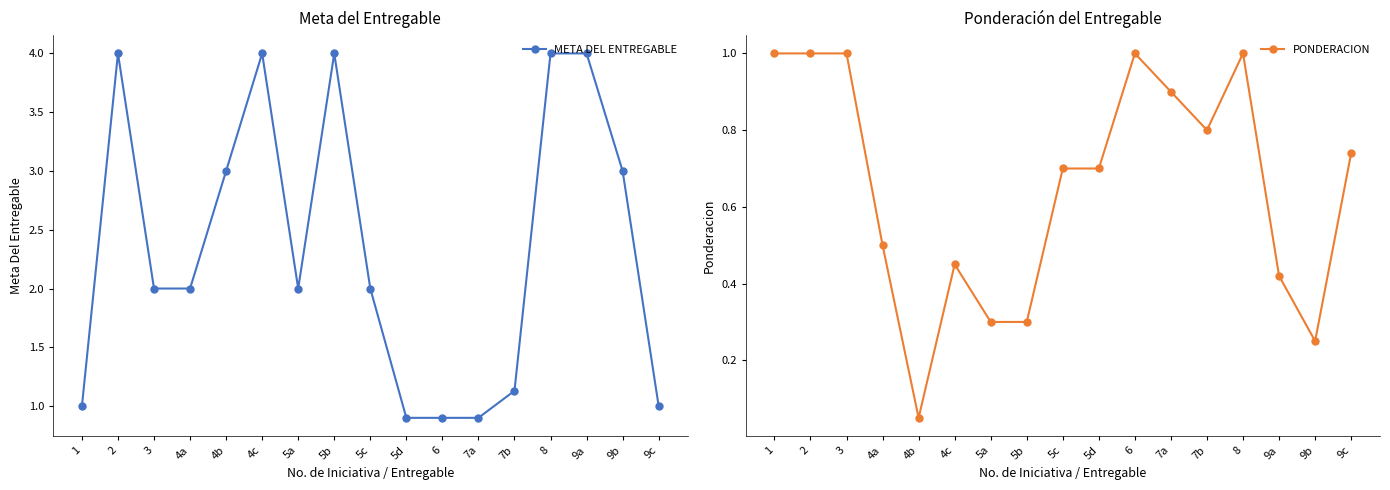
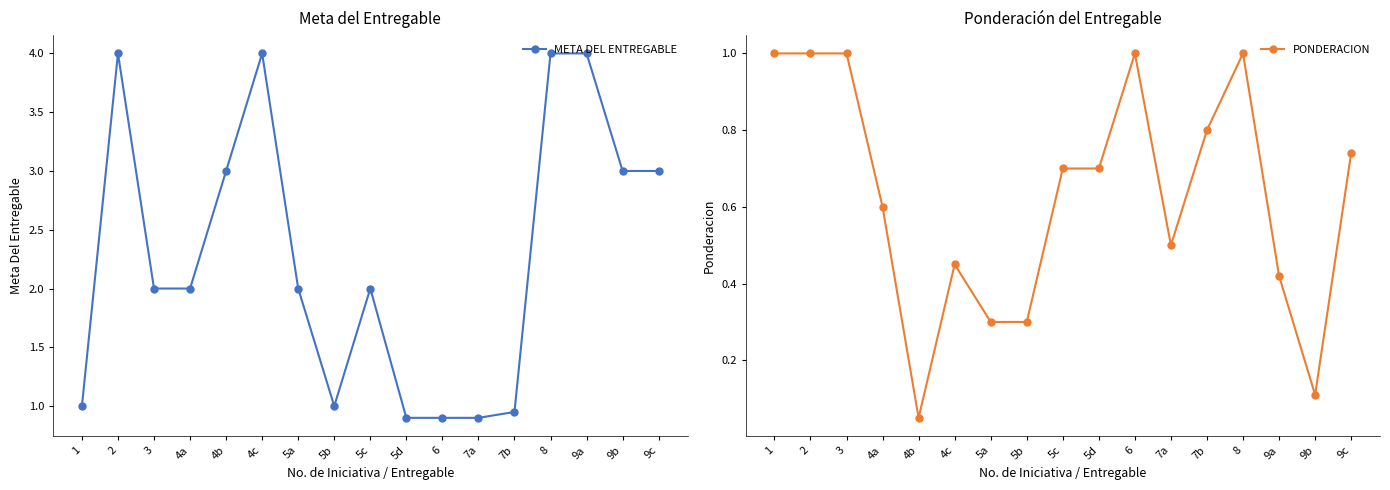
Meta del Entregable, 5b: 4 -> 1
Meta del Entregable, 7b: 1.13 -> 0.95
Meta del Entregable, 9c: 1 -> 3
Ponderación del Entregable, 4a: 0.5 -> 0.6
Ponderación del Entregable, 7a: 0.9 -> 0.5
Ponderación del Entregable, 9b: 0.25 -> 0.11
